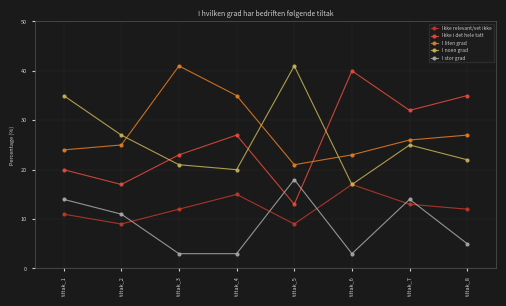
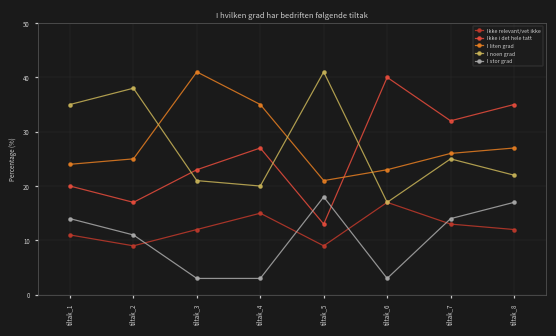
I noen grad, tiltak_2: 27 -> 38
I stor grad, tiltak_8: 5 -> 17
